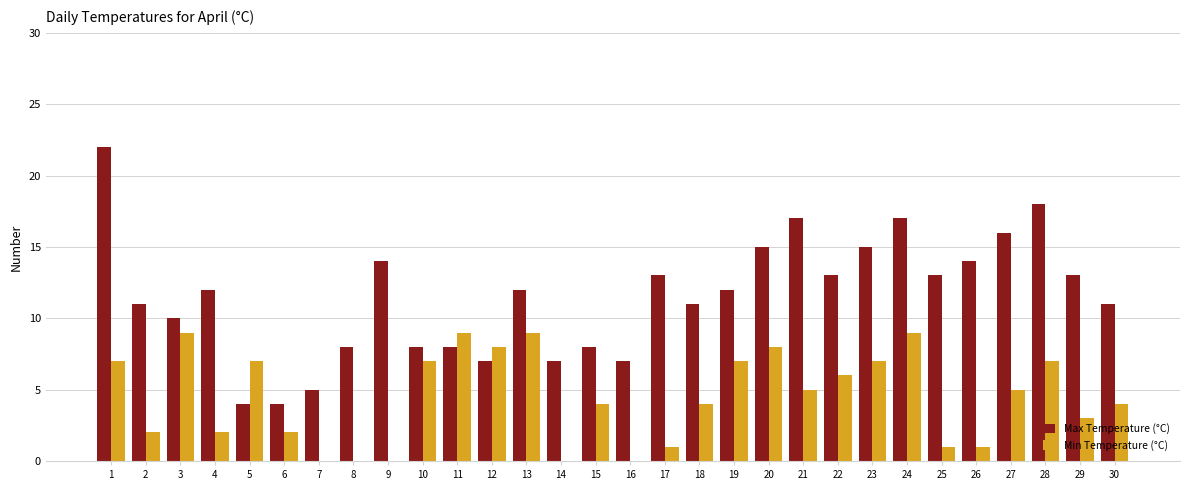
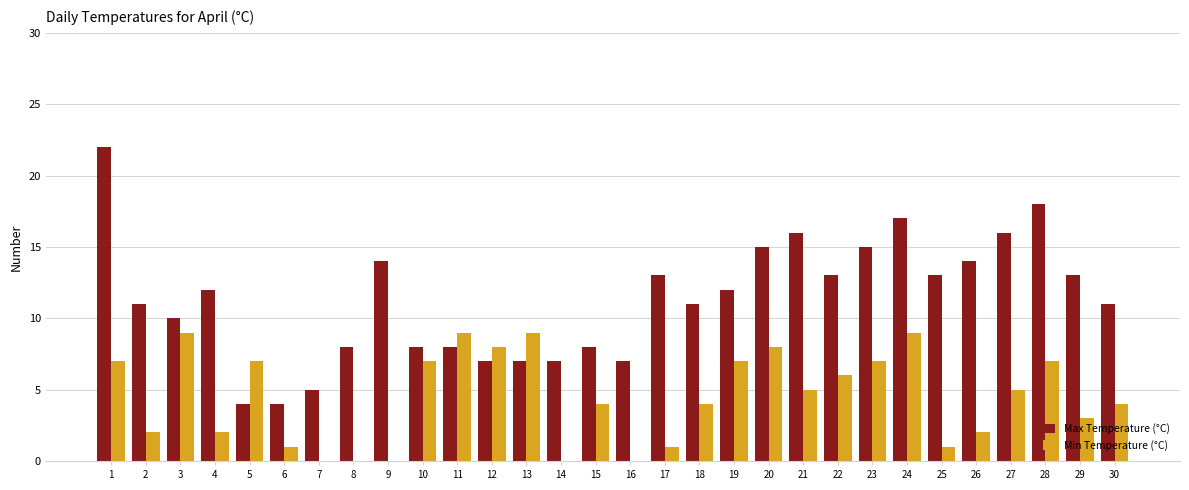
Min Temperature (°C), 6: 2 -> 1
Max Temperature (°C), 13: 12 -> 7
Max Temperature (°C), 21: 17 -> 16
Min Temperature (°C), 26: 1 -> 2
